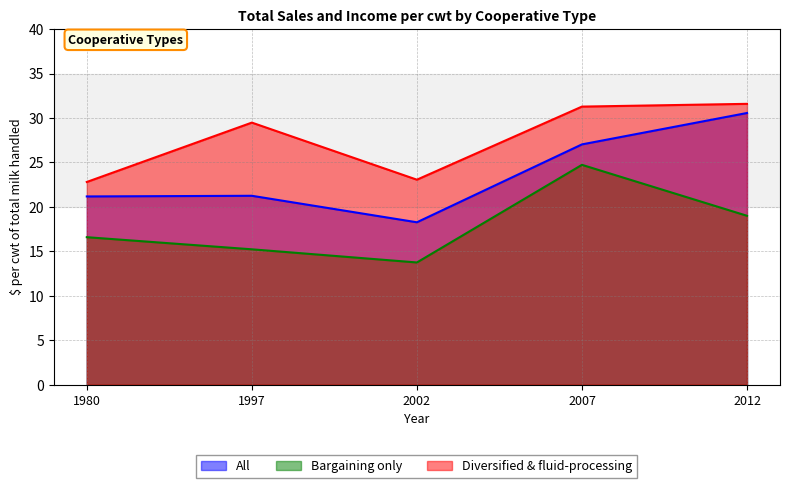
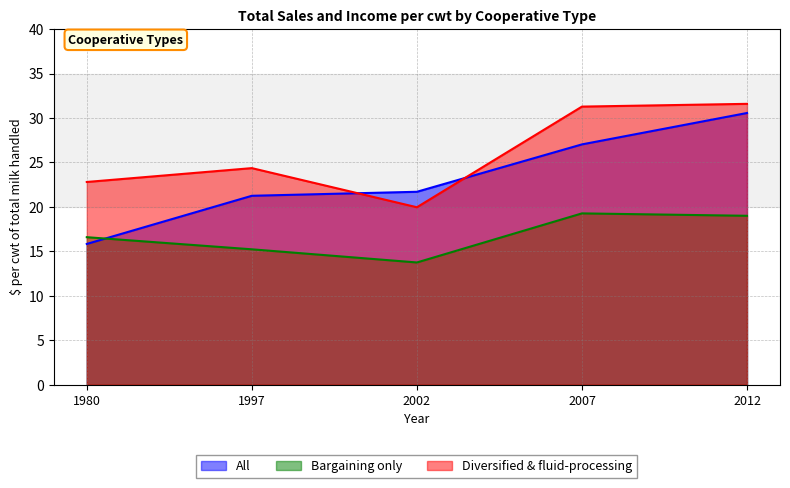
All, 1980: 21 -> 16
Diversified & fluid-processing, 1997: 29 -> 24
All, 2002: 18 -> 22
Diversified & fluid-processing, 2002: 23 -> 20
Bargaining only, 2007: 25 -> 19
